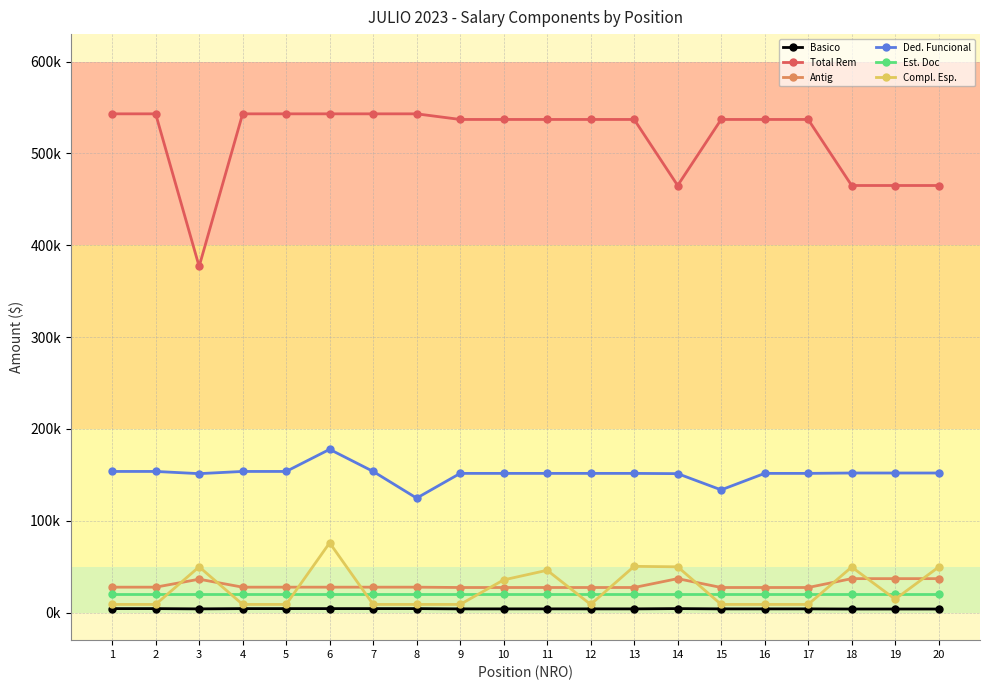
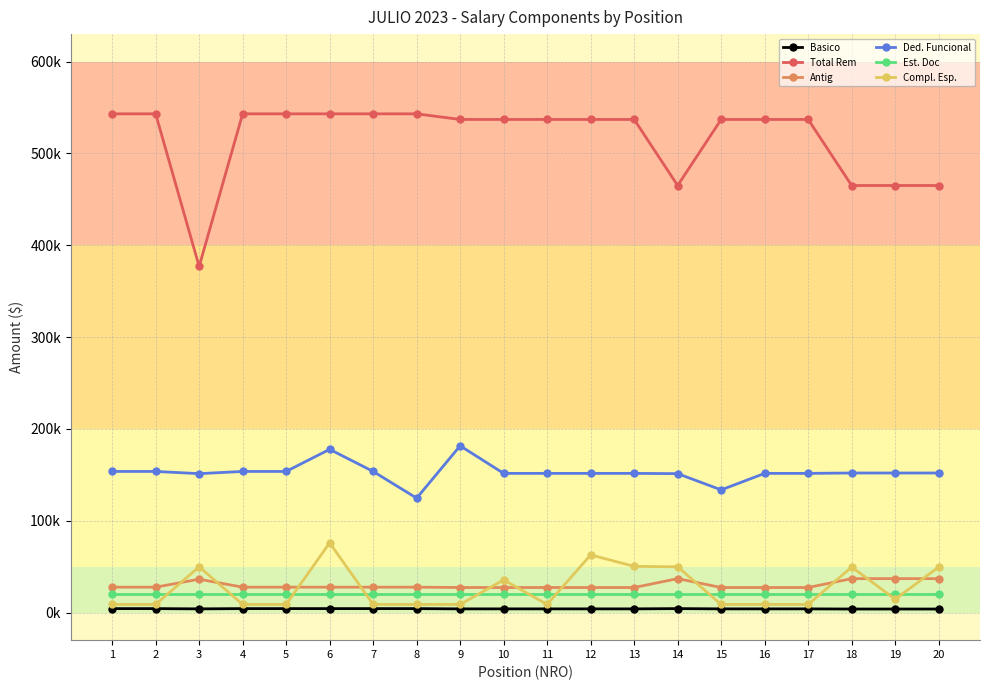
Ded. Funcional, 9: 150000 -> 180000
Compl. Esp., 11: 50000 -> 10000
Compl. Esp., 12: 10000 -> 60000
